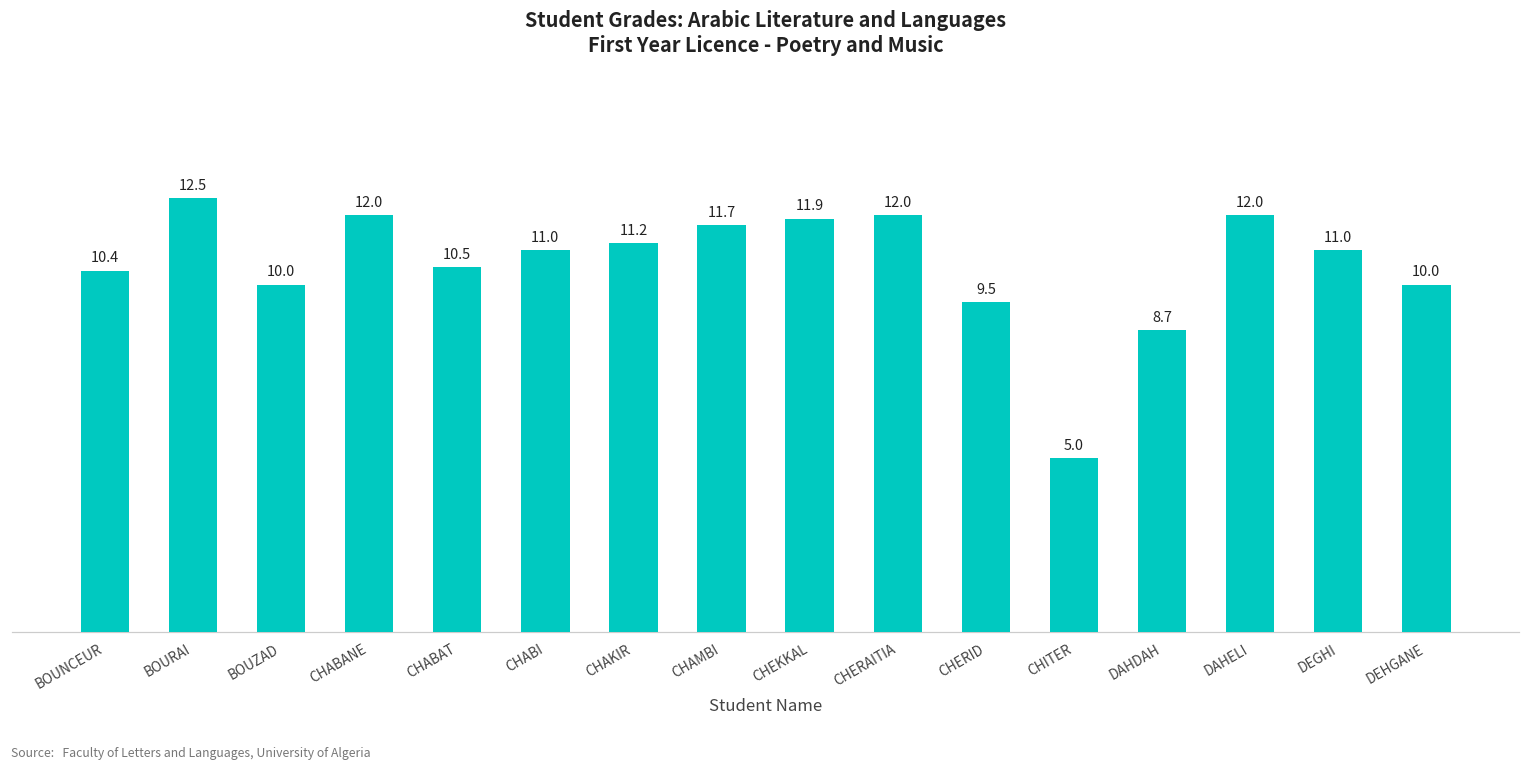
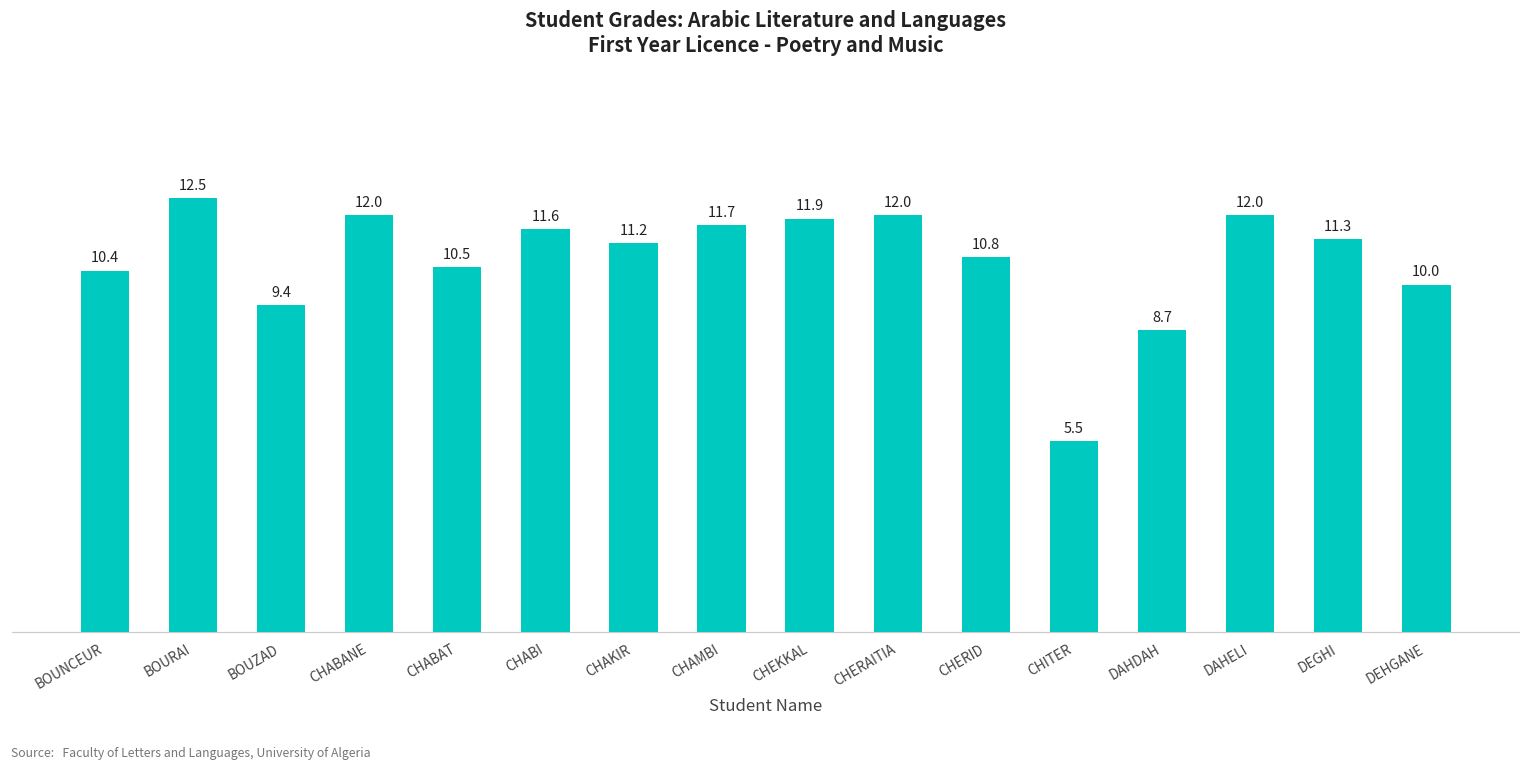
BOUZAD: 10.0 -> 9.4
CHABI: 11.0 -> 11.6
CHERID: 9.5 -> 10.8
CHITER: 5.0 -> 5.5
DEGHI: 11.0 -> 11.3
